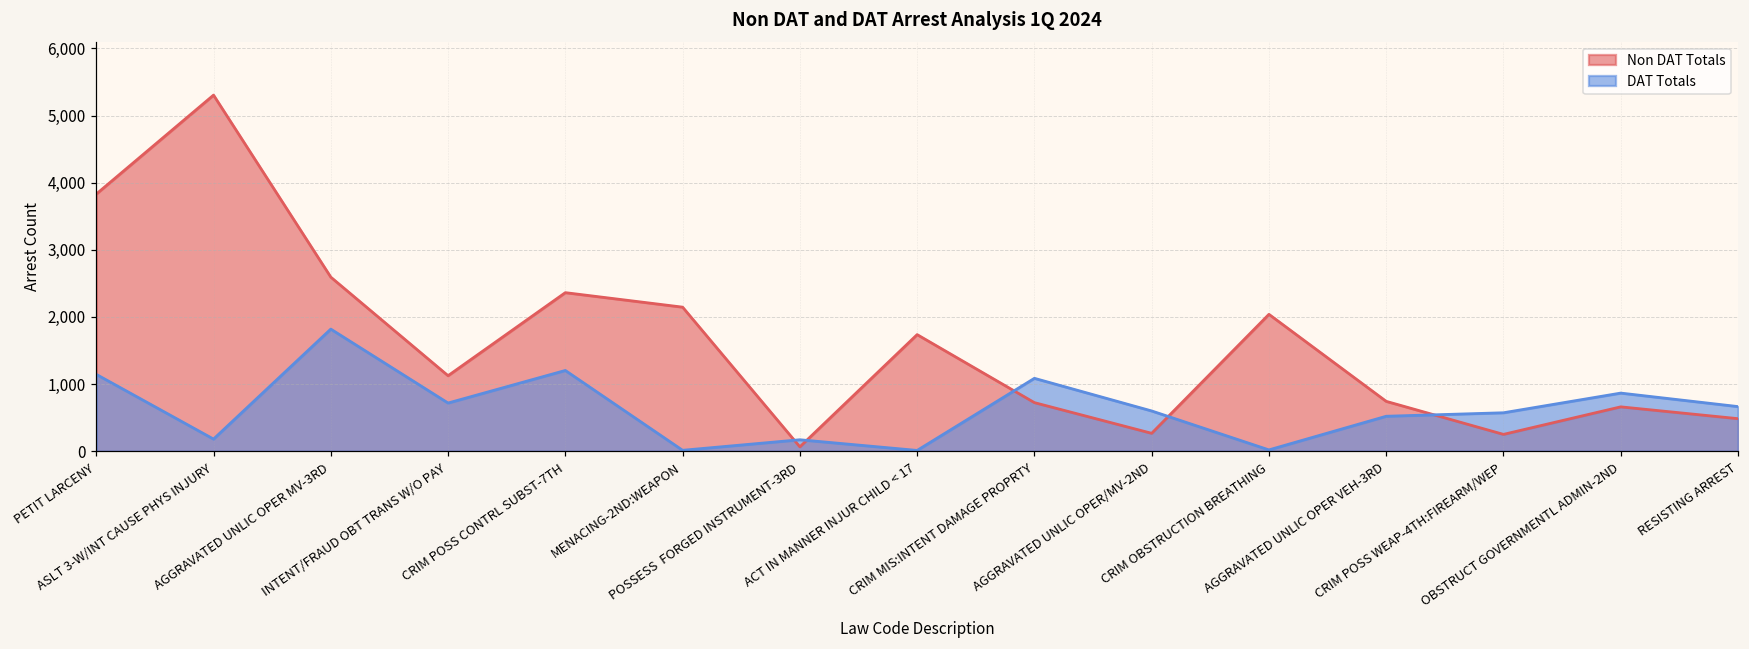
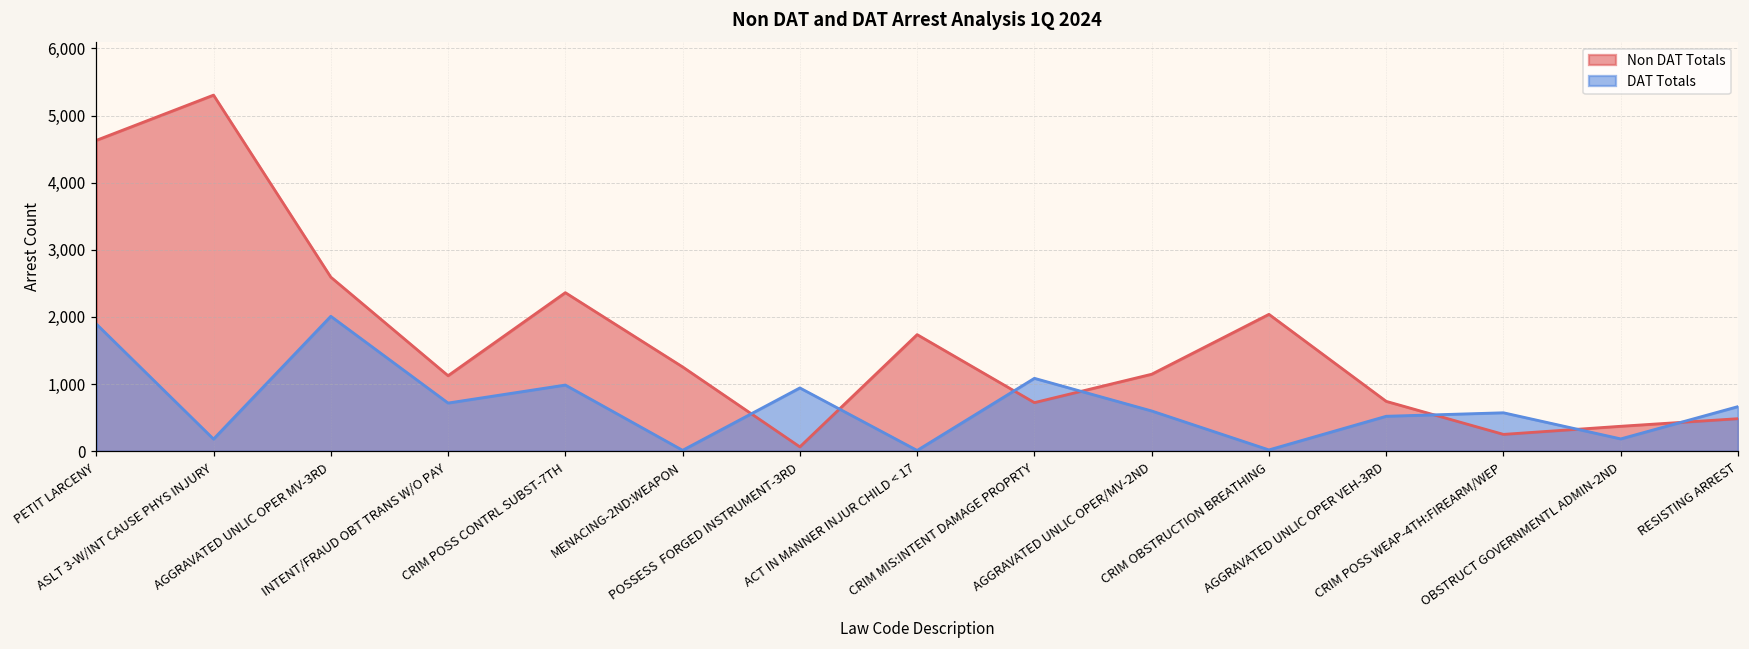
Non DAT Totals, PETIT LARCENY: 3,800 -> 4,600
DAT Totals, PETIT LARCENY: 1,100 -> 1,900
DAT Totals, AGGRAVATED UNLIC OPER MV-3RD: 1,800 -> 2,000
DAT Totals, CRIM POSS CONTRL SUBST-7TH: 1,200 -> 1,000
Non DAT Totals, MENACING-2ND:WEAPON: 2,100 -> 1,300
DAT Totals, POSSESS FORGED INSTRUMENT-3RD: 200 -> 900
Non DAT Totals, AGGRAVATED UNLIC OPER/MV-2ND: 300 -> 1,100
Non DAT Totals, OBSTRUCT GOVERNMENTL ADMIN-2ND: 700 -> 400
DAT Totals, OBSTRUCT GOVERNMENTL ADMIN-2ND: 900 -> 200
